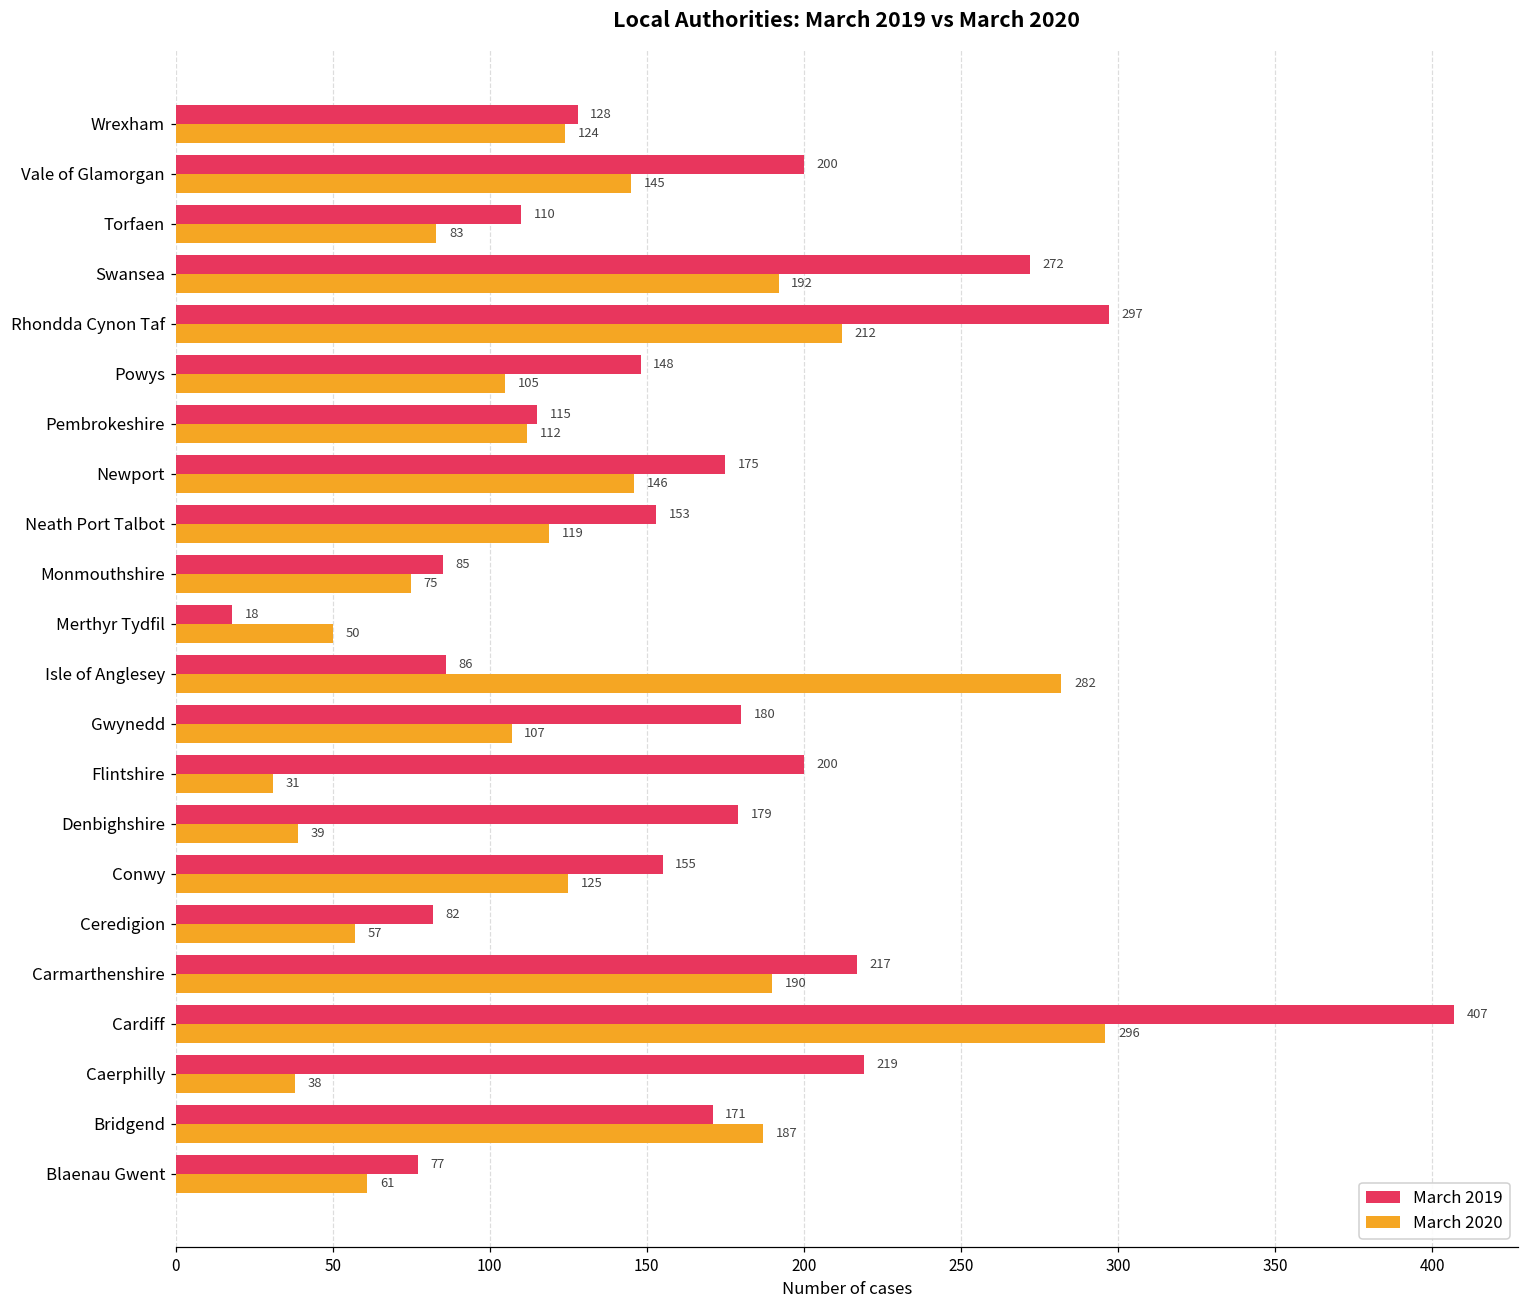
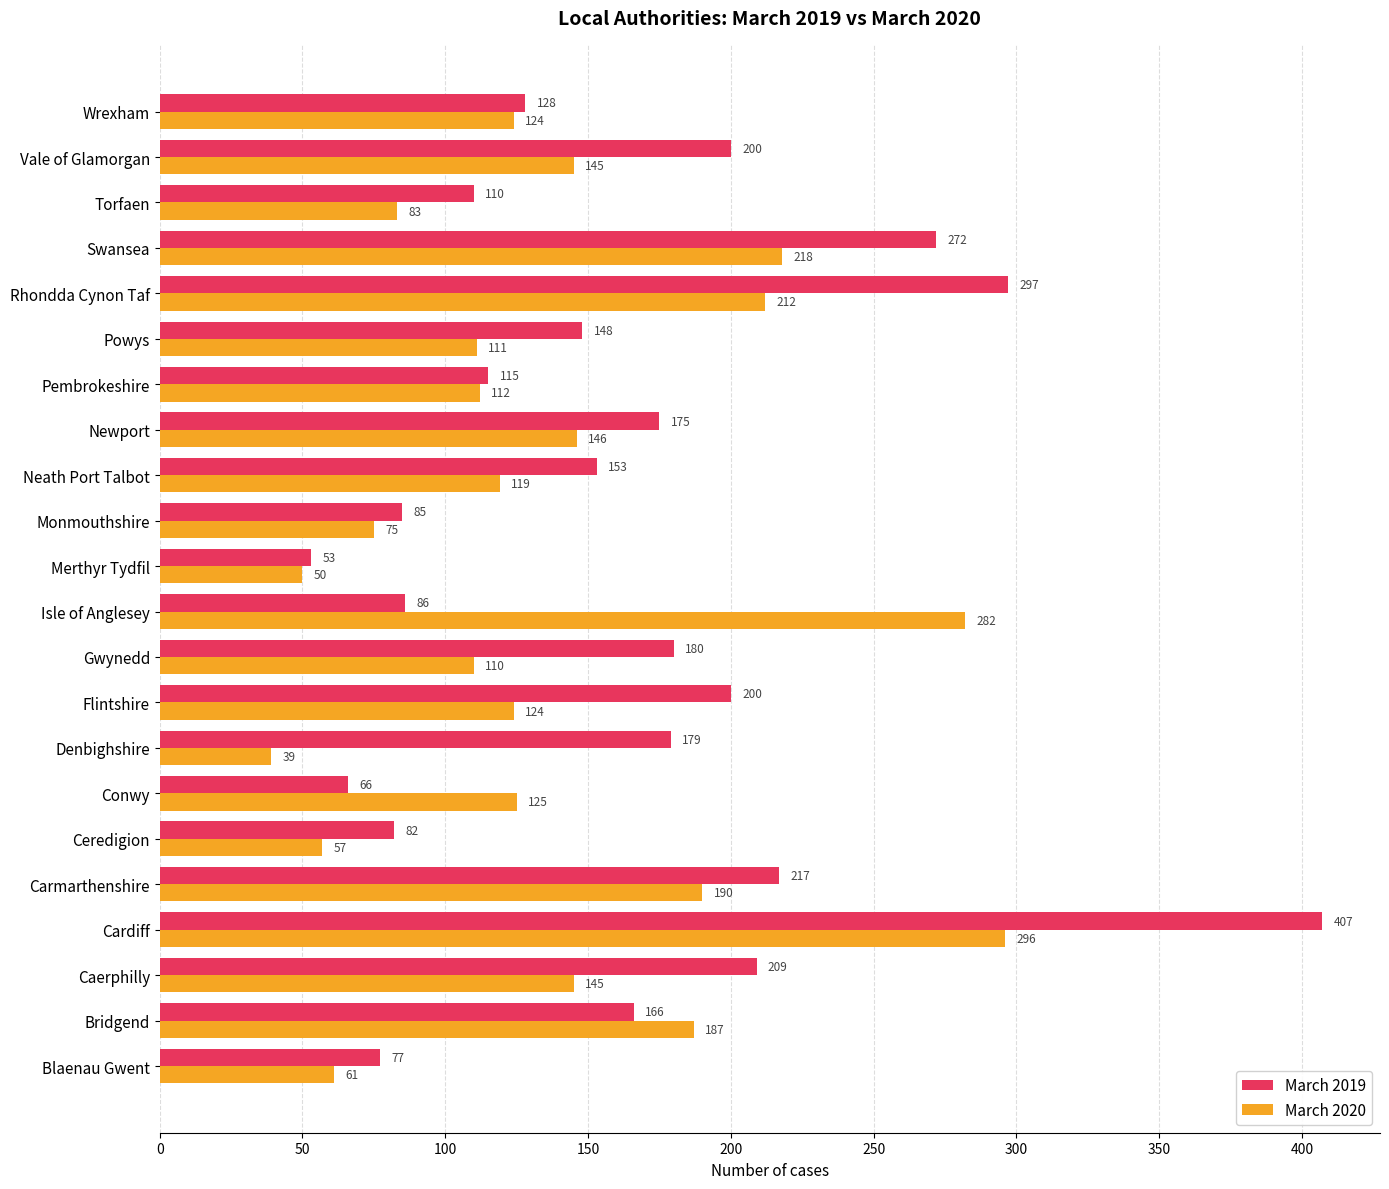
March 2020, Swansea: 192 -> 218
March 2020, Powys: 105 -> 111
March 2019, Merthyr Tydfil: 18 -> 53
March 2020, Gwynedd: 107 -> 110
March 2020, Flintshire: 31 -> 124
March 2019, Conwy: 155 -> 66
March 2019, Caerphilly: 219 -> 209
March 2020, Caerphilly: 38 -> 145
March 2019, Bridgend: 171 -> 166
